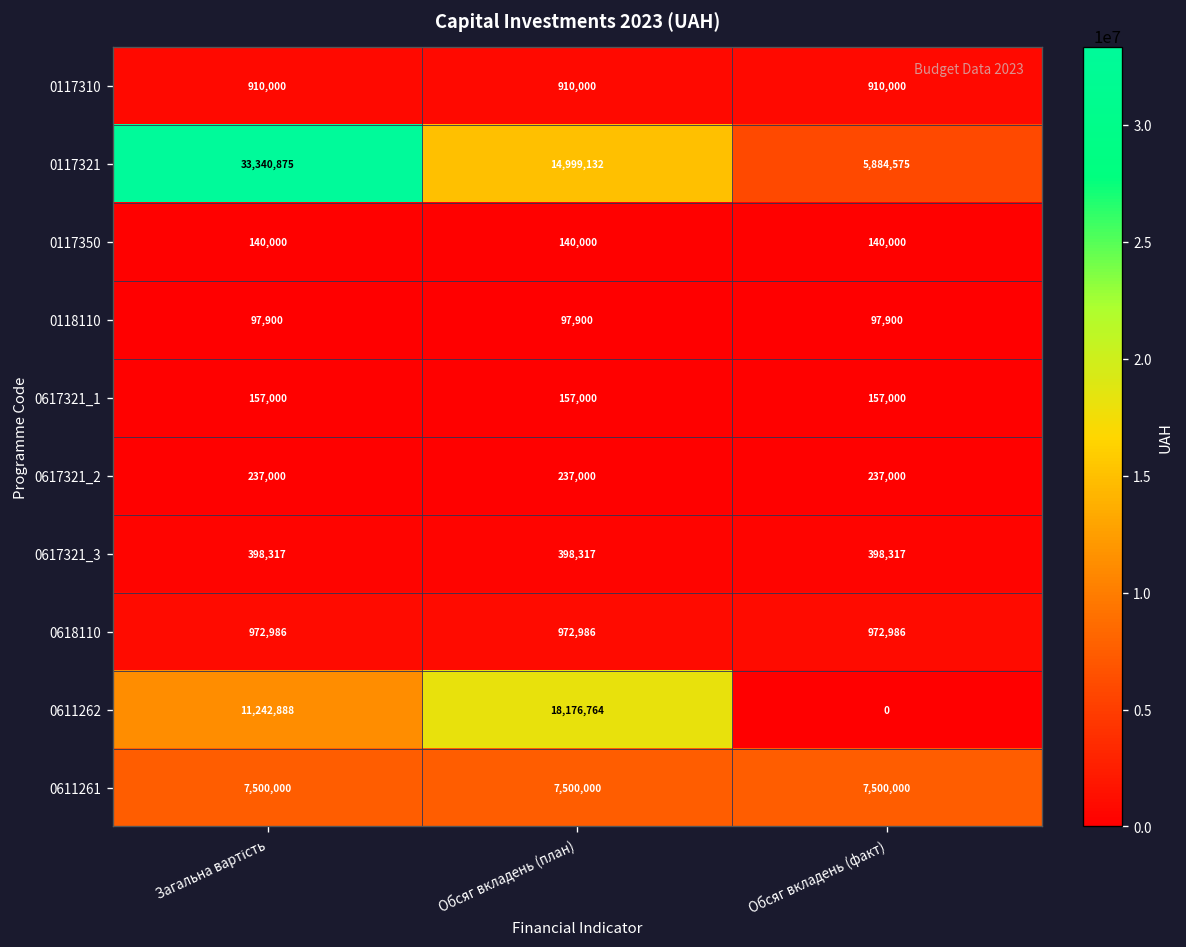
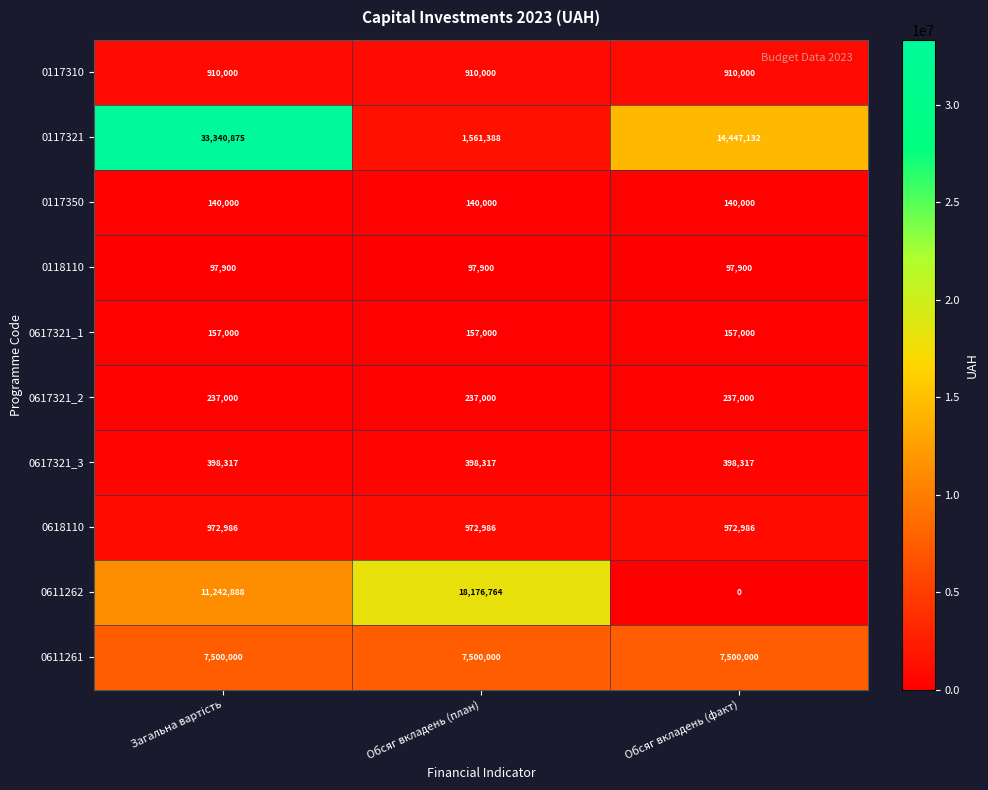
0117321, Обсяг вкладень (план): 14,999,132 -> 1,561,388
0117321, Обсяг вкладень (факт): 5,884,575 -> 14,447,132
